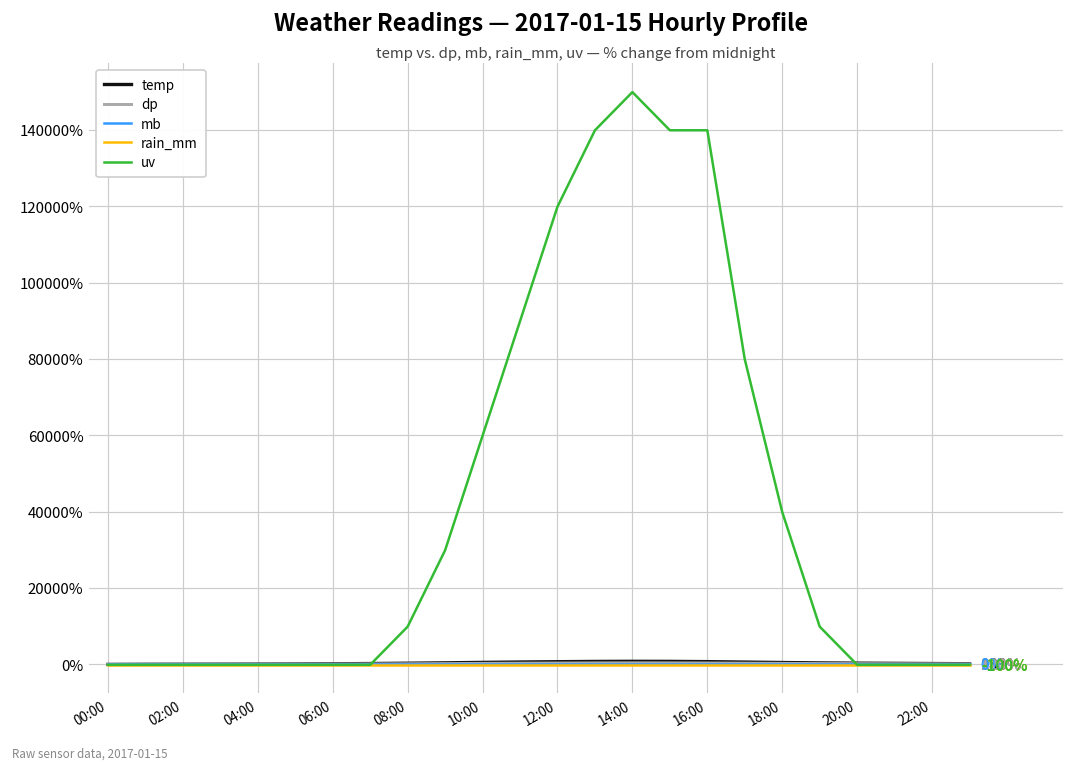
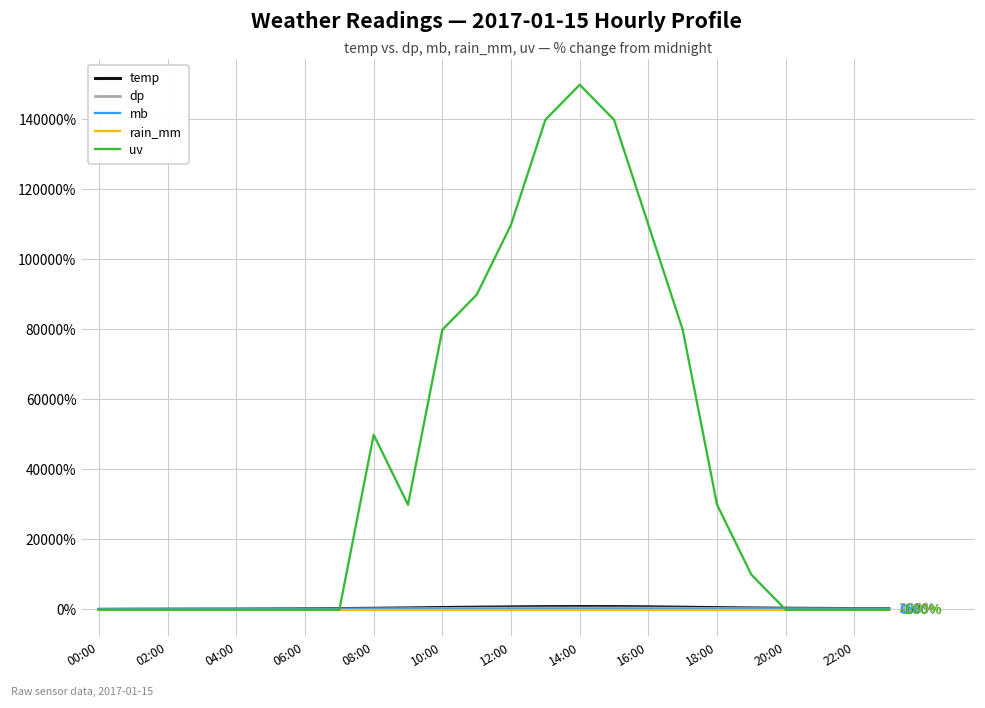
uv, 08:00: 10000% -> 50000%
uv, 10:00: 60000% -> 80000%
uv, 12:00: 120000% -> 110000%
uv, 16:00: 140000% -> 110000%
uv, 18:00: 40000% -> 30000%
